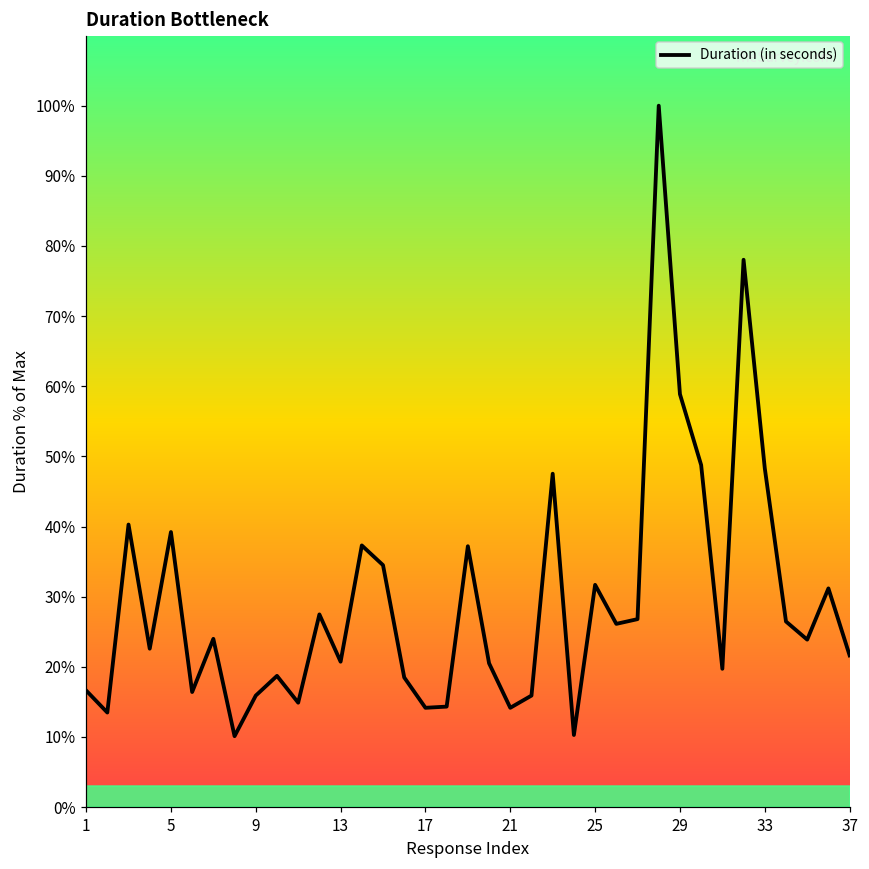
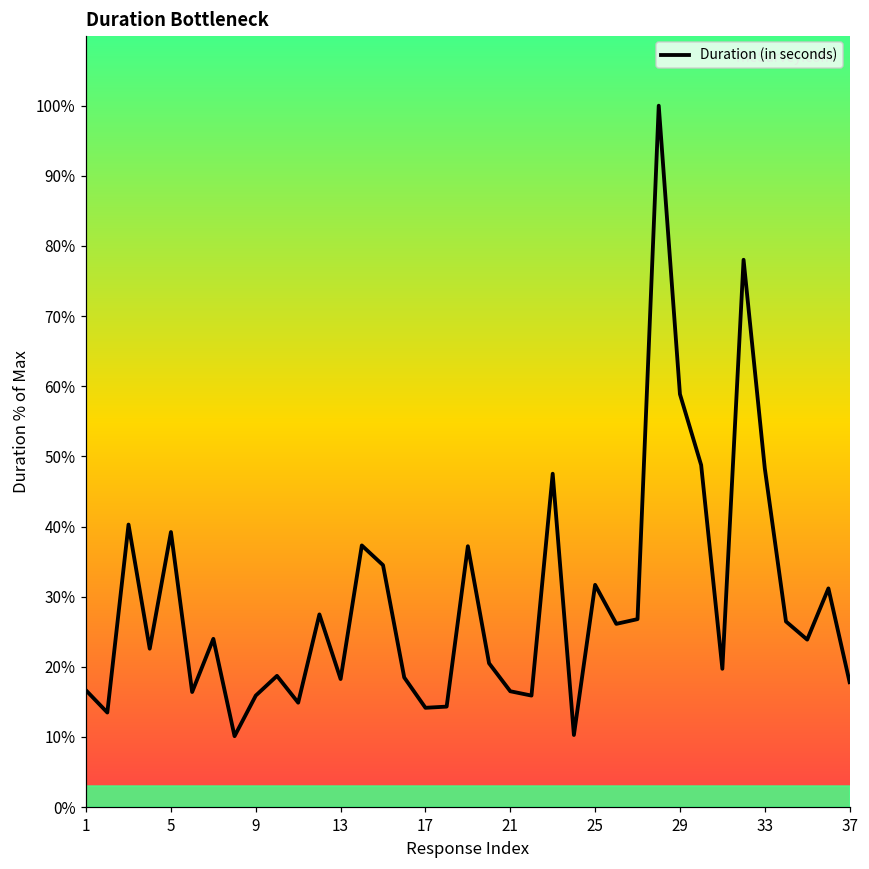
13: 21% -> 18%
21: 14% -> 17%
37: 22% -> 18%
